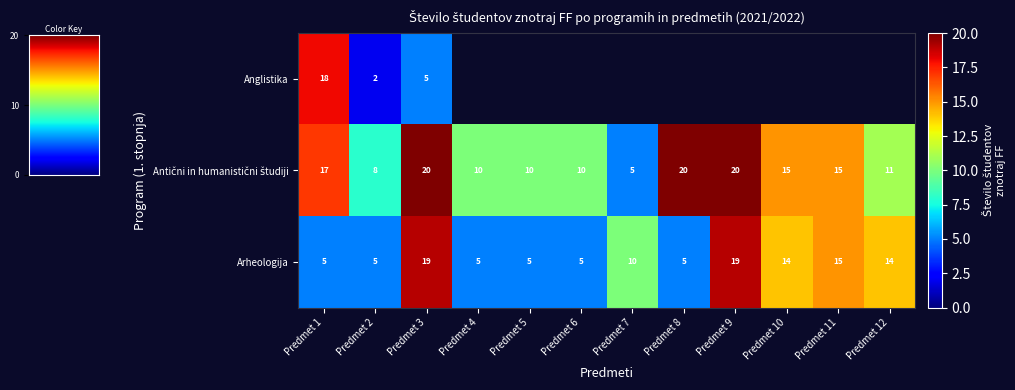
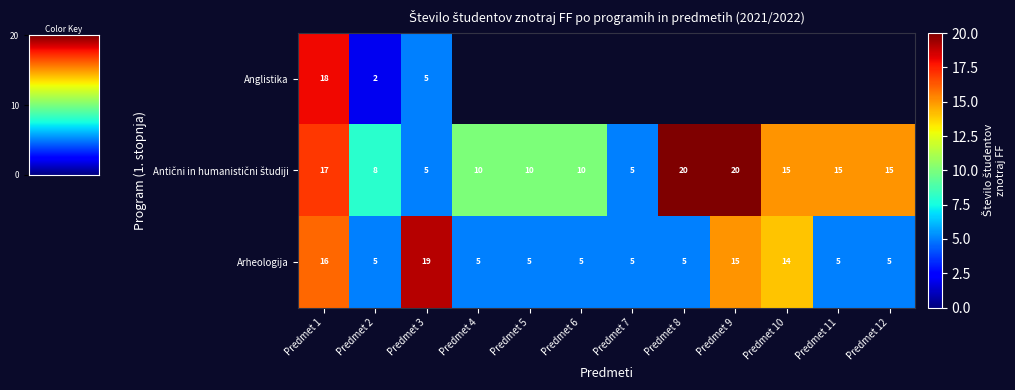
Antični in humanistični študiji, Predmet 3: 20 -> 5
Antični in humanistični študiji, Predmet 12: 11 -> 15
Arheologija, Predmet 1: 5 -> 16
Arheologija, Predmet 7: 10 -> 5
Arheologija, Predmet 9: 19 -> 15
Arheologija, Predmet 11: 15 -> 5
Arheologija, Predmet 12: 14 -> 5
